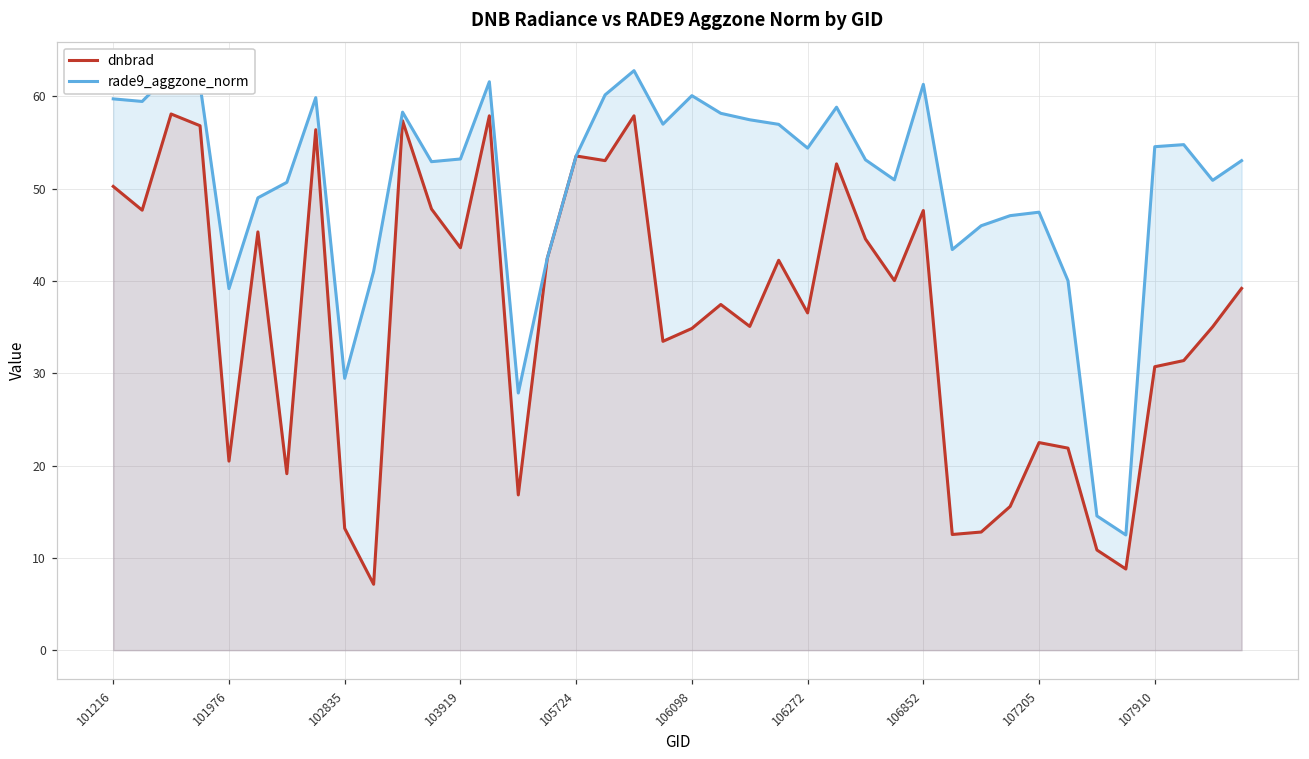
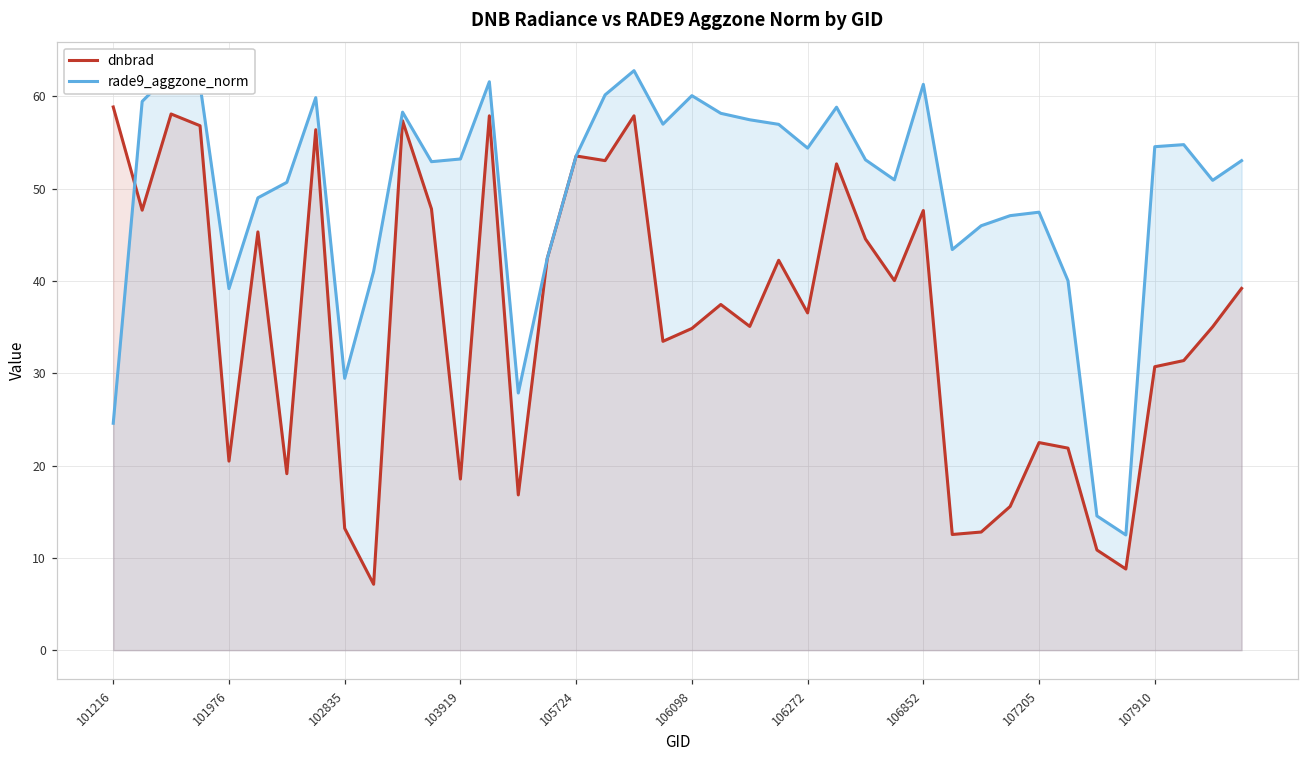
dnbrad, 101216: 50 -> 59
rade9_aggzone_norm, 101216: 60 -> 25
dnbrad, 103919: 44 -> 19
